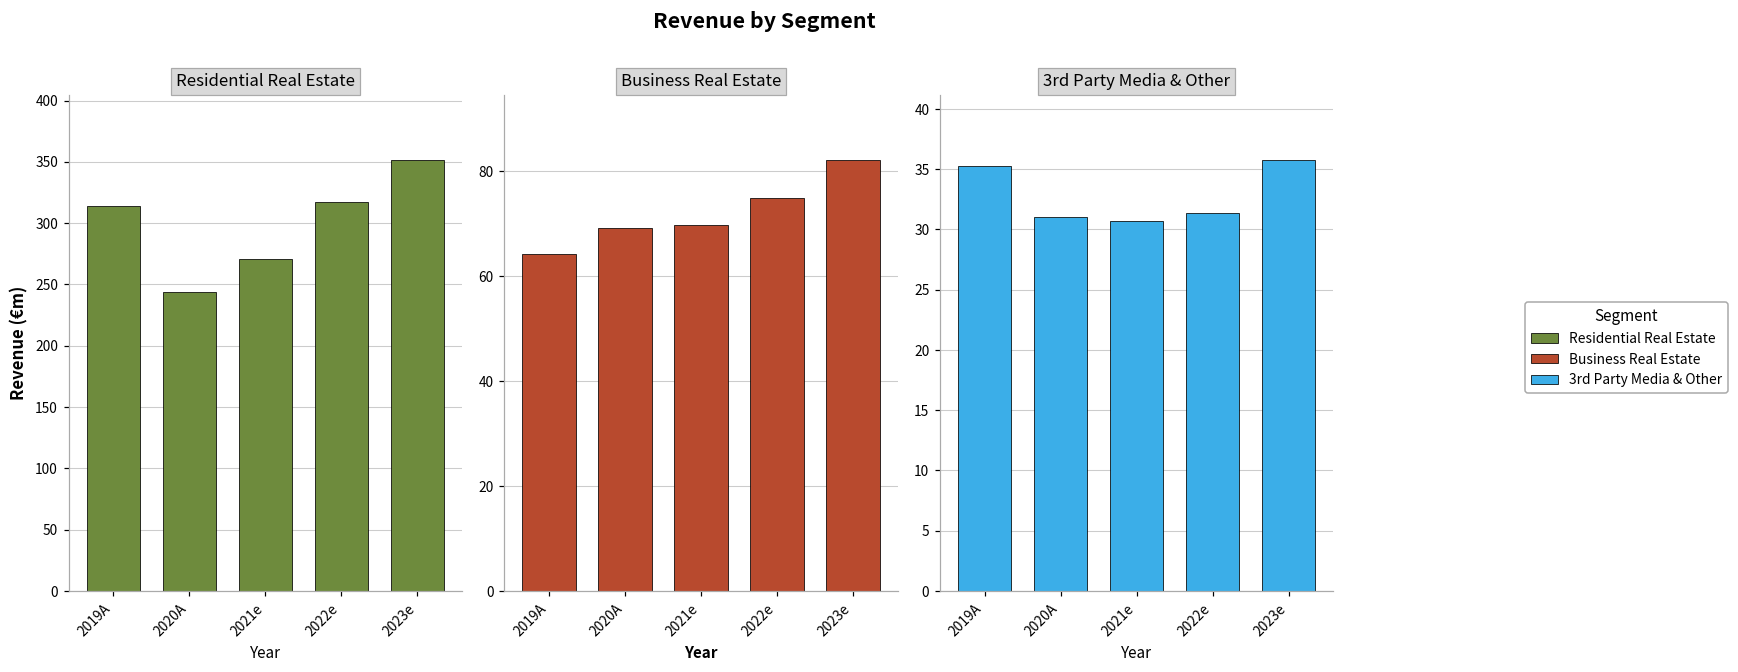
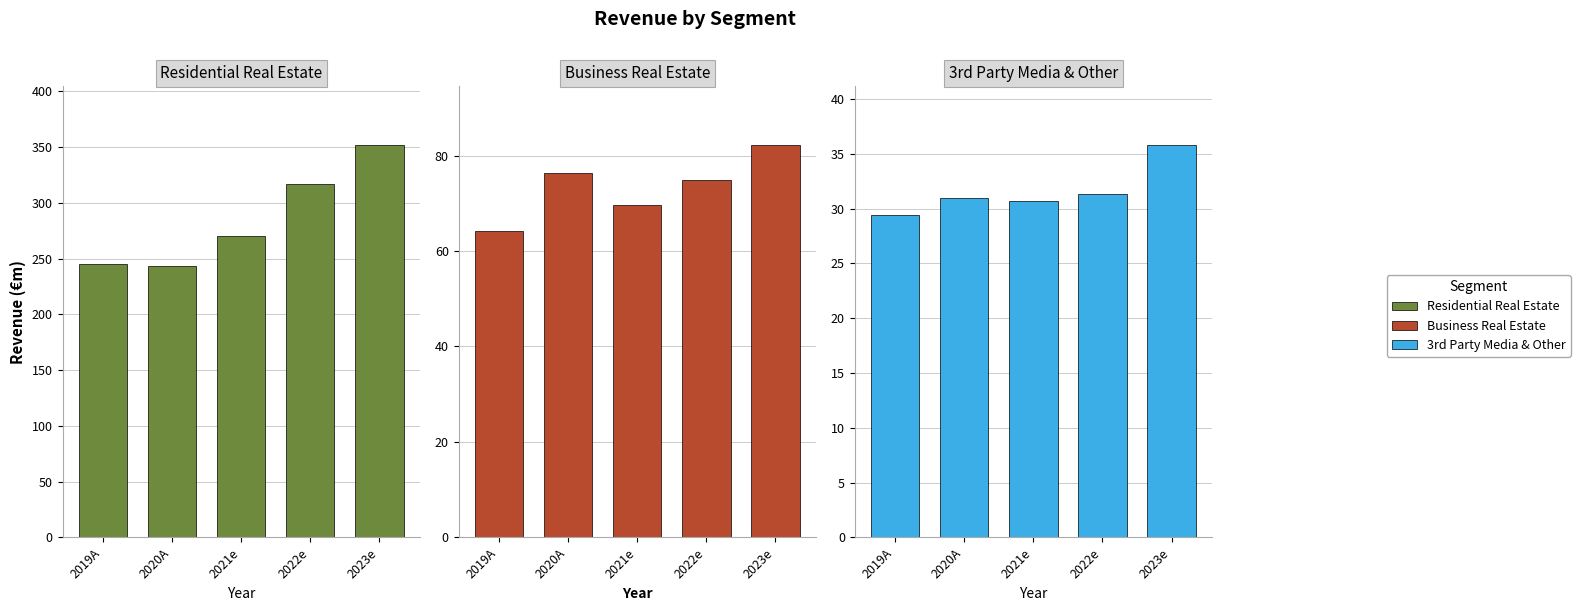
Residential Real Estate, 2019A: 314 -> 245
Business Real Estate, 2020A: 69 -> 76
3rd Party Media & Other, 2019A: 35.3 -> 29.4
